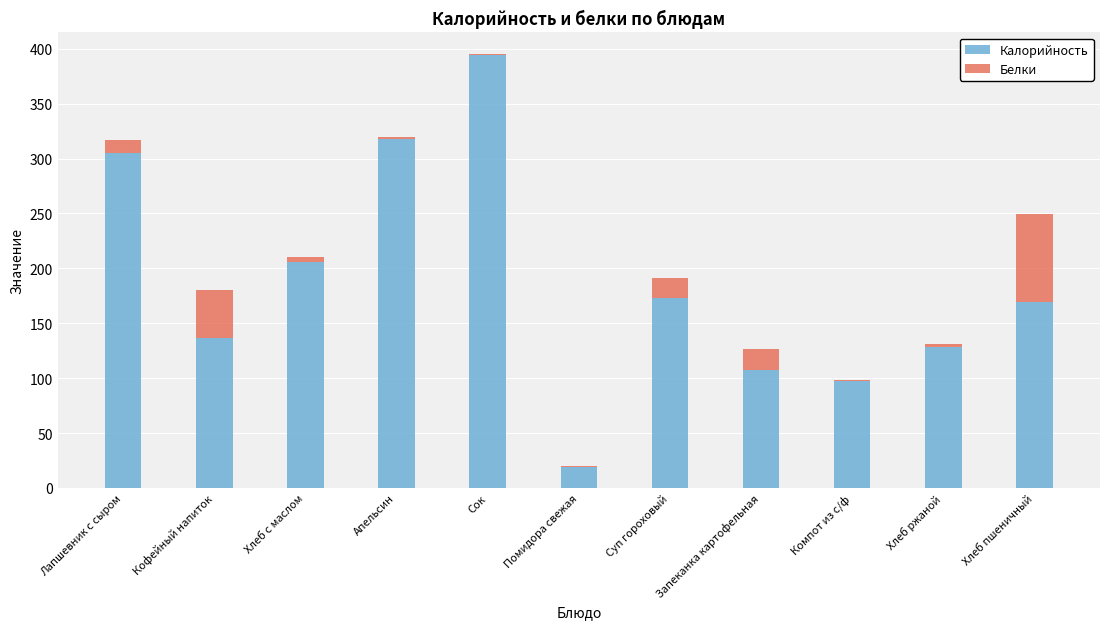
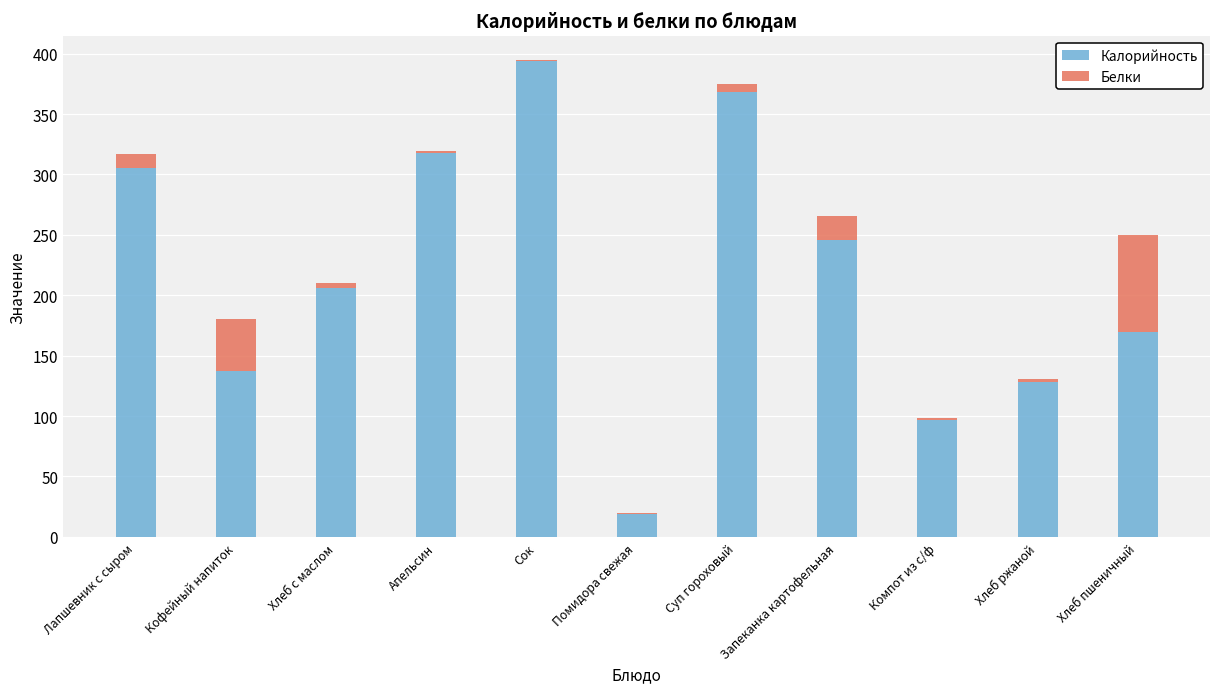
Калорийность, Суп гороховый: 173 -> 368
Белки, Суп гороховый: 18 -> 7
Калорийность, Запеканка картофельная: 107 -> 246
